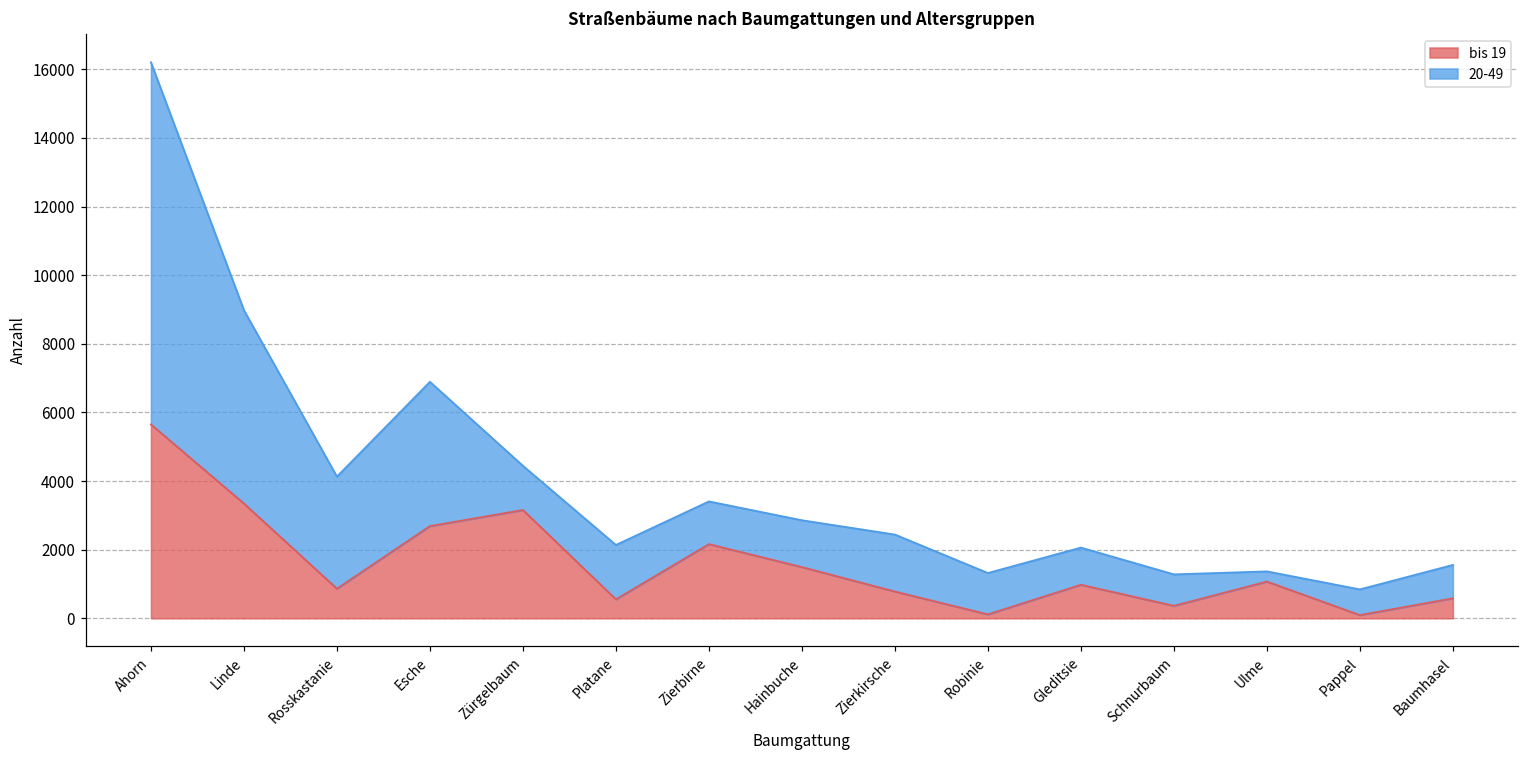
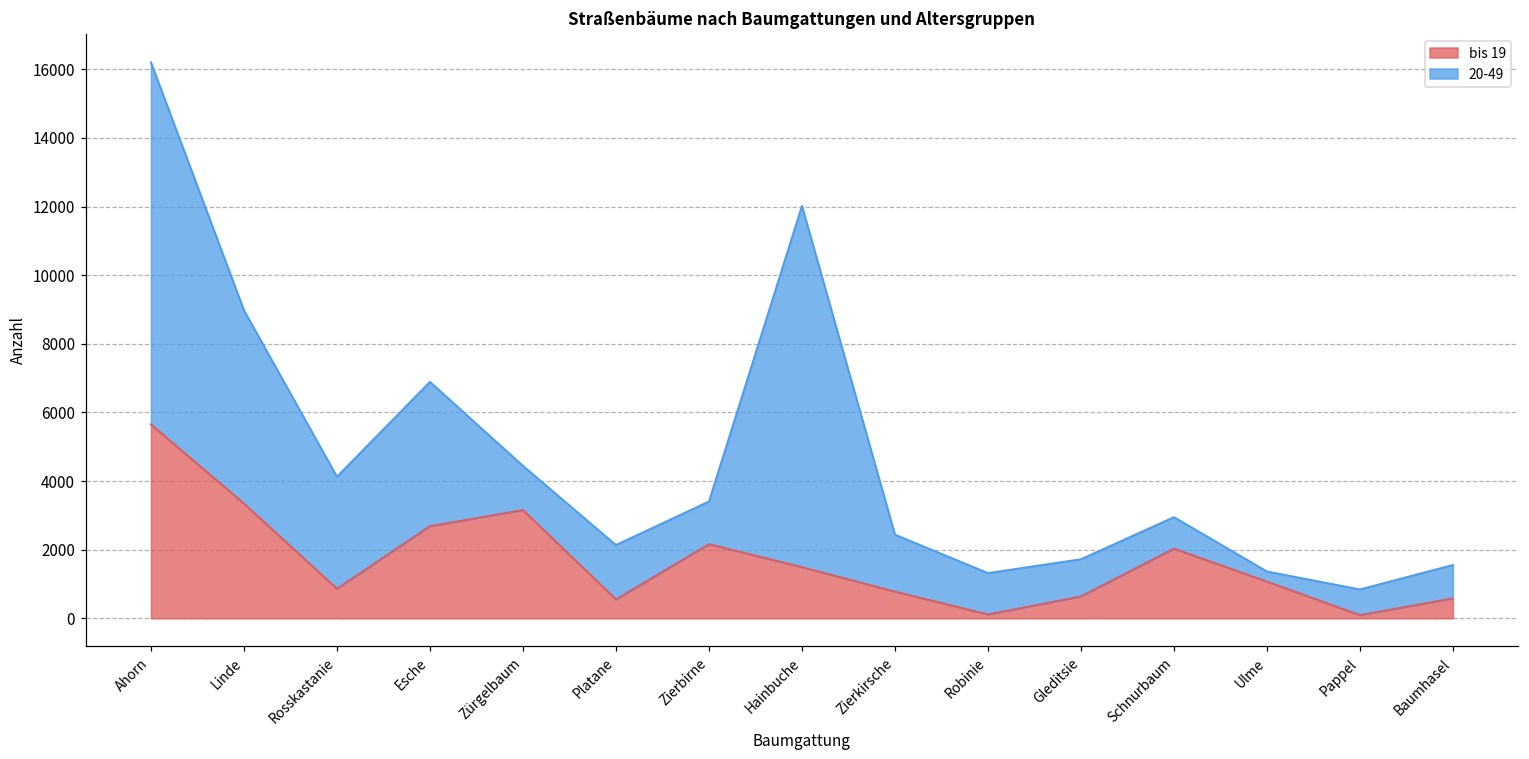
20-49, Hainbuche: 1400 -> 10500
bis 19, Gleditsie: 1000 -> 600
bis 19, Schnurbaum: 400 -> 2000
